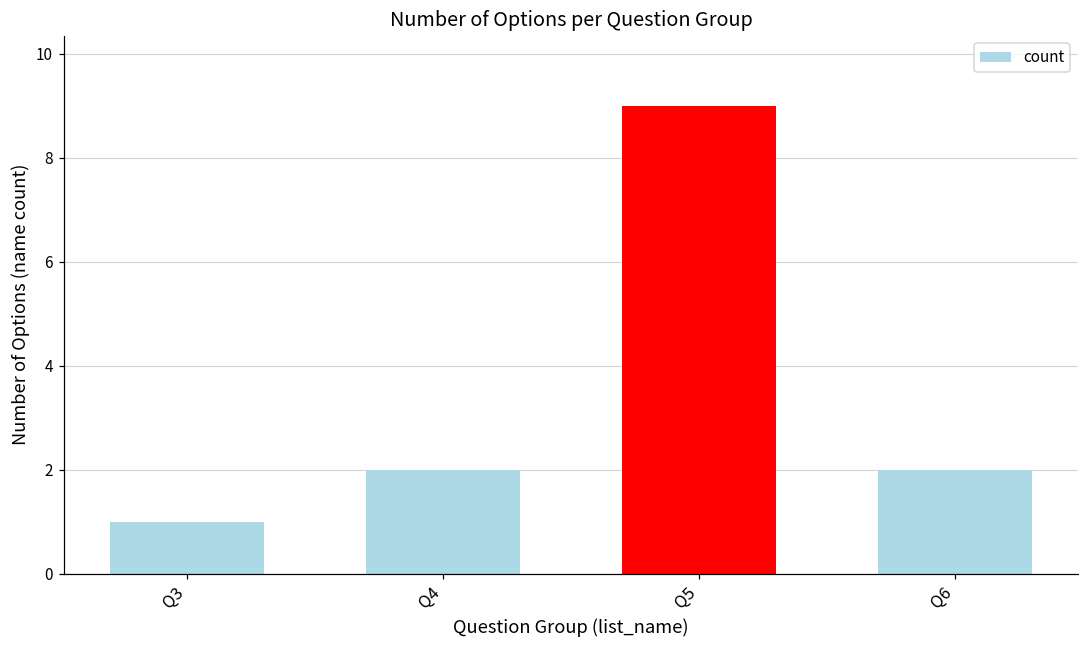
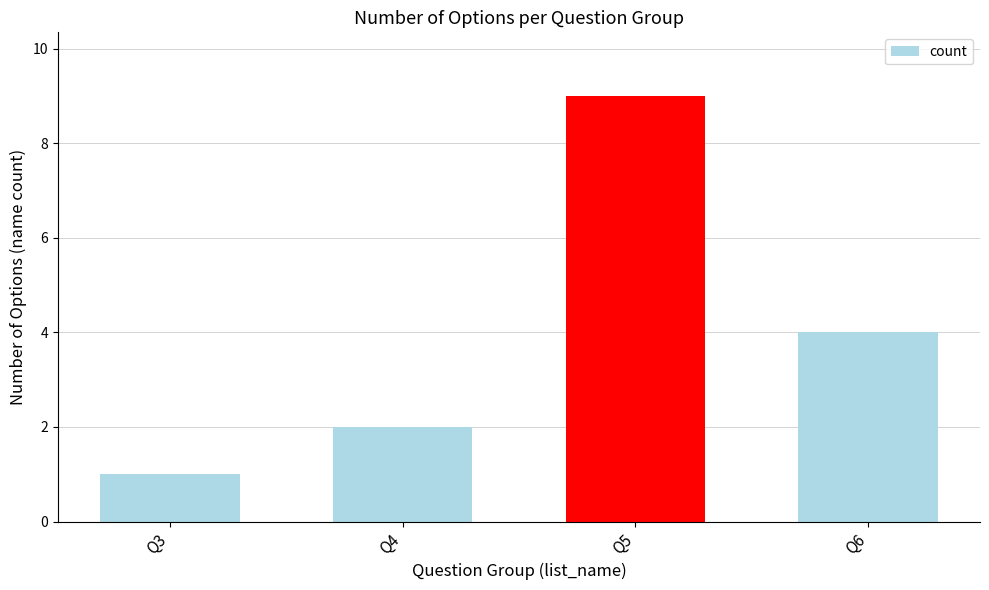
Q6: 2 -> 4
